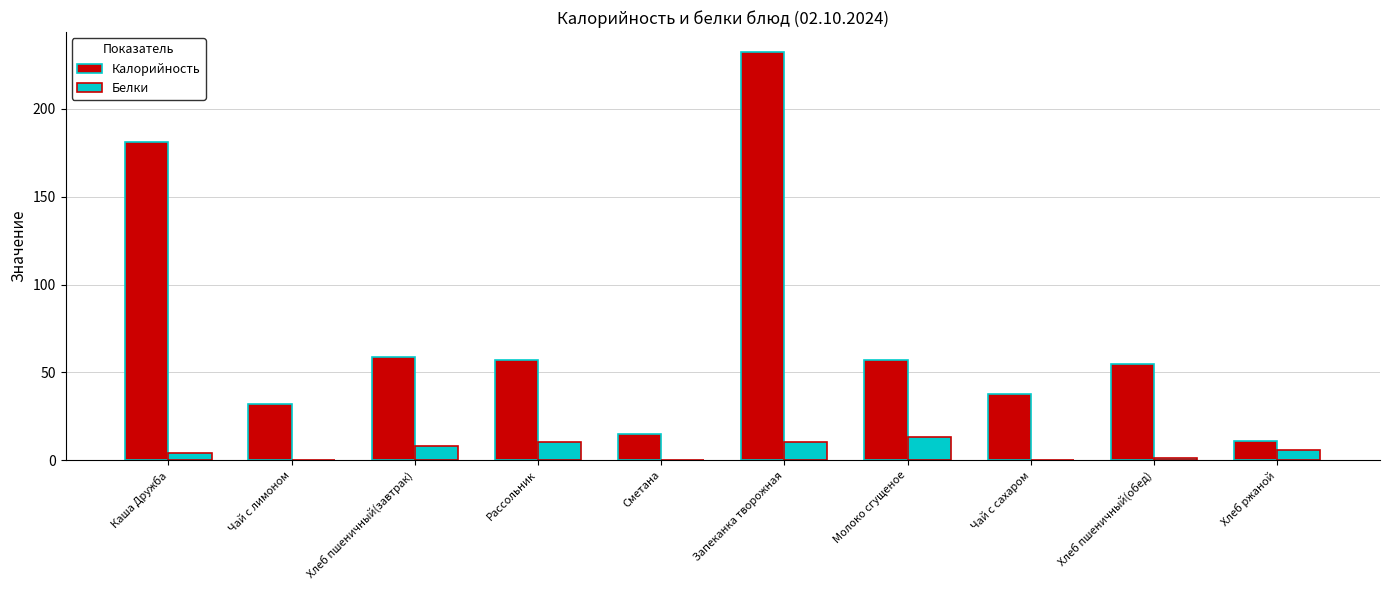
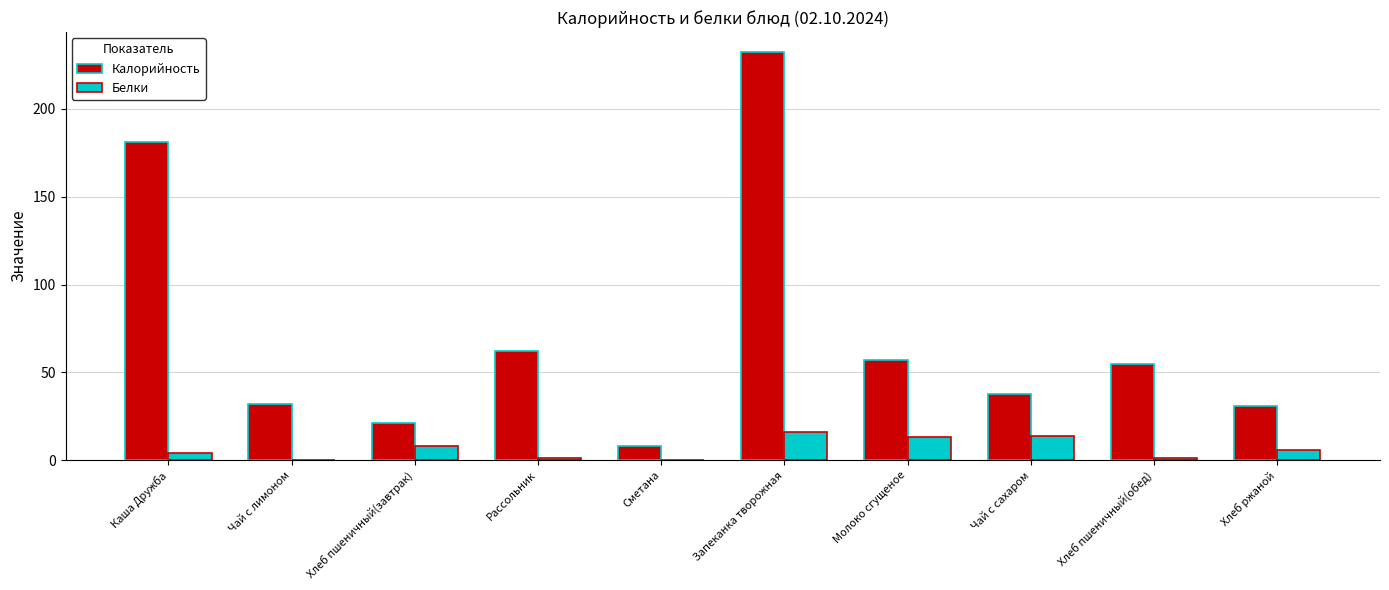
Калорийность, Хлеб пшеничный(завтрак): 59 -> 21
Калорийность, Рассольник: 57 -> 62
Белки, Рассольник: 10 -> 1
Калорийность, Сметана: 15 -> 8
Белки, Запеканка творожная: 10 -> 16
Белки, Чай с сахаром: 0 -> 14
Калорийность, Хлеб ржаной: 11 -> 31
